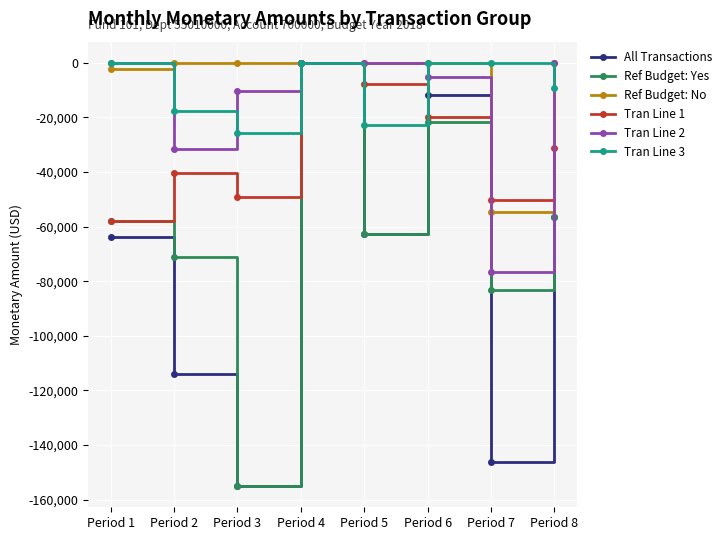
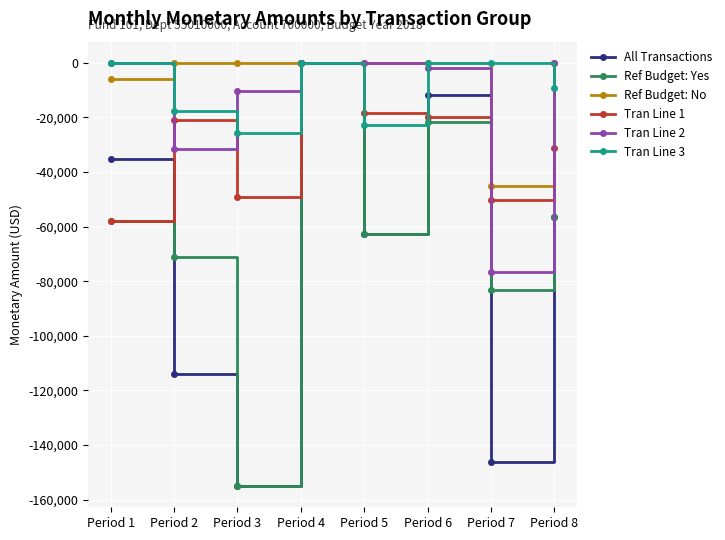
All Transactions, Period 1: -64,000 -> -35,000
Ref Budget: No, Period 1: -2,000 -> -6,000
Tran Line 1, Period 2: -41,000 -> -21,000
Tran Line 1, Period 5: -8,000 -> -18,000
Tran Line 2, Period 6: -5,000 -> -2,000
Ref Budget: No, Period 7: -55,000 -> -45,000
